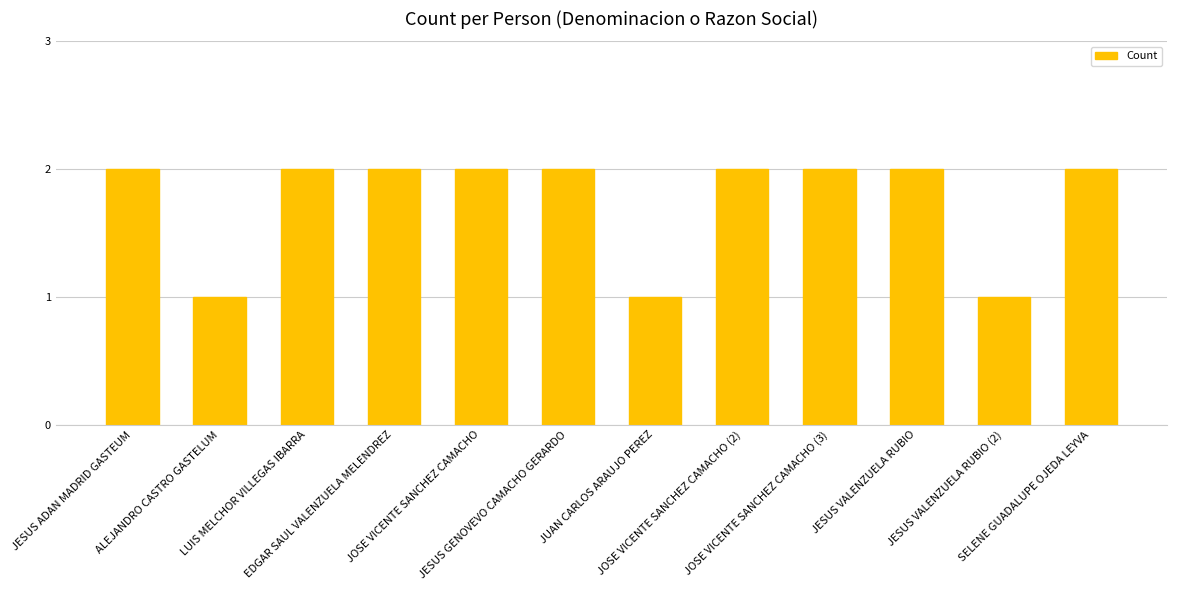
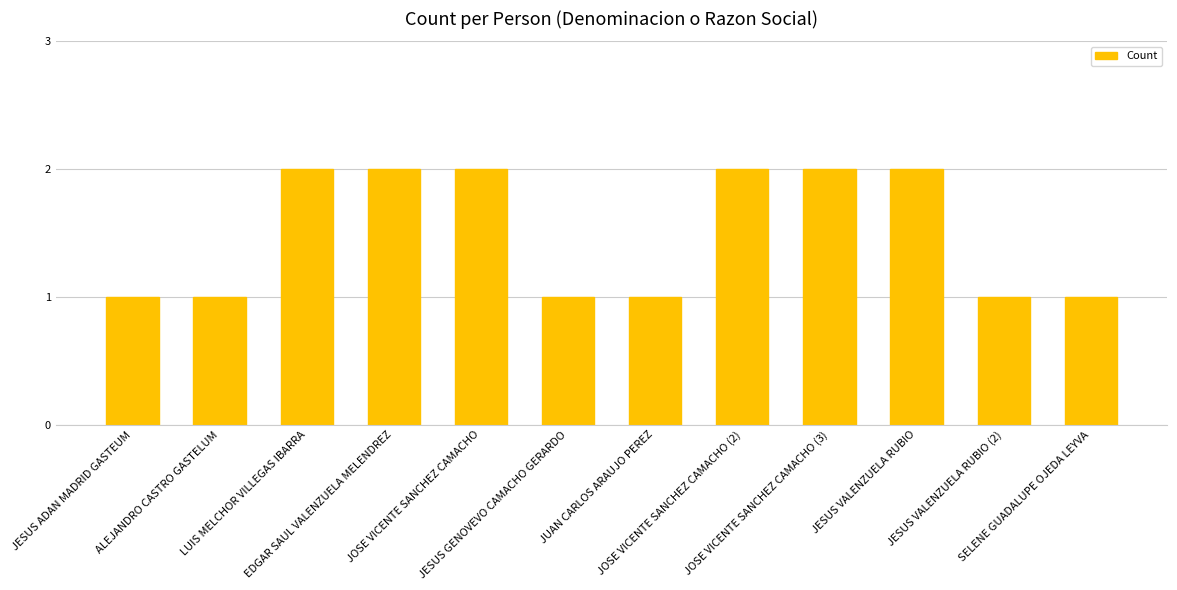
JESUS ADAN MADRID GASTEUM: 2 -> 1
JESUS GENOVEVO CAMACHO GERARDO: 2 -> 1
SELENE GUADALUPE OJEDA LEYVA: 2 -> 1
